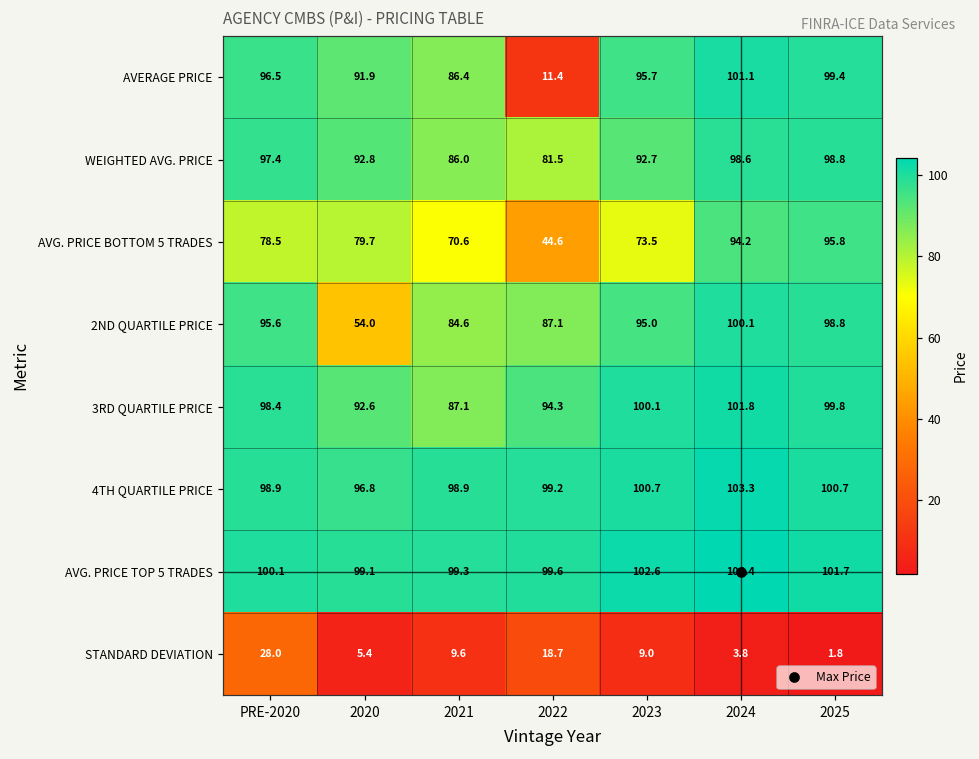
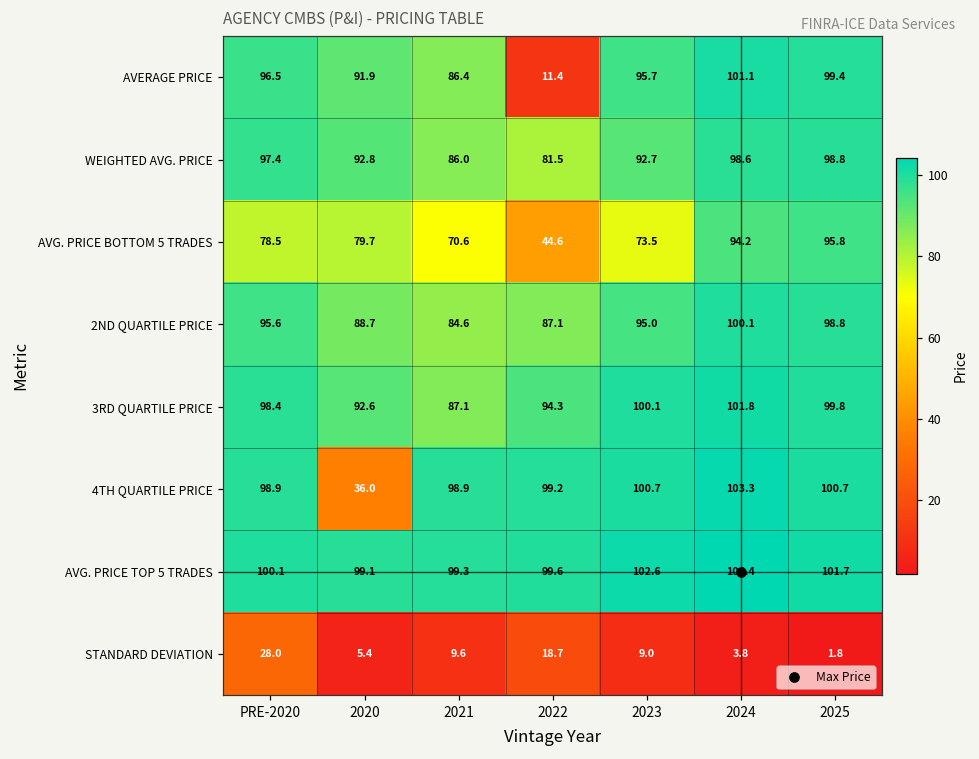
2ND QUARTILE PRICE, 2020: 54.0 -> 88.7
4TH QUARTILE PRICE, 2020: 96.8 -> 36.0
